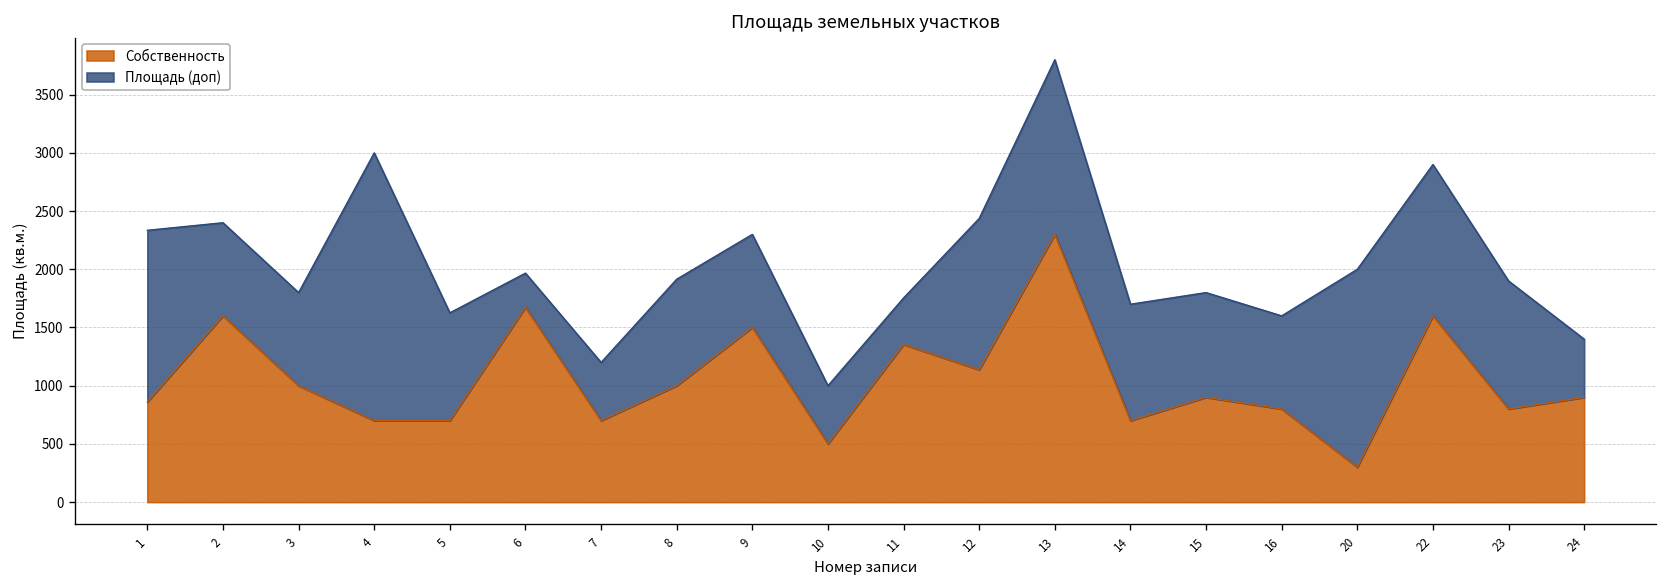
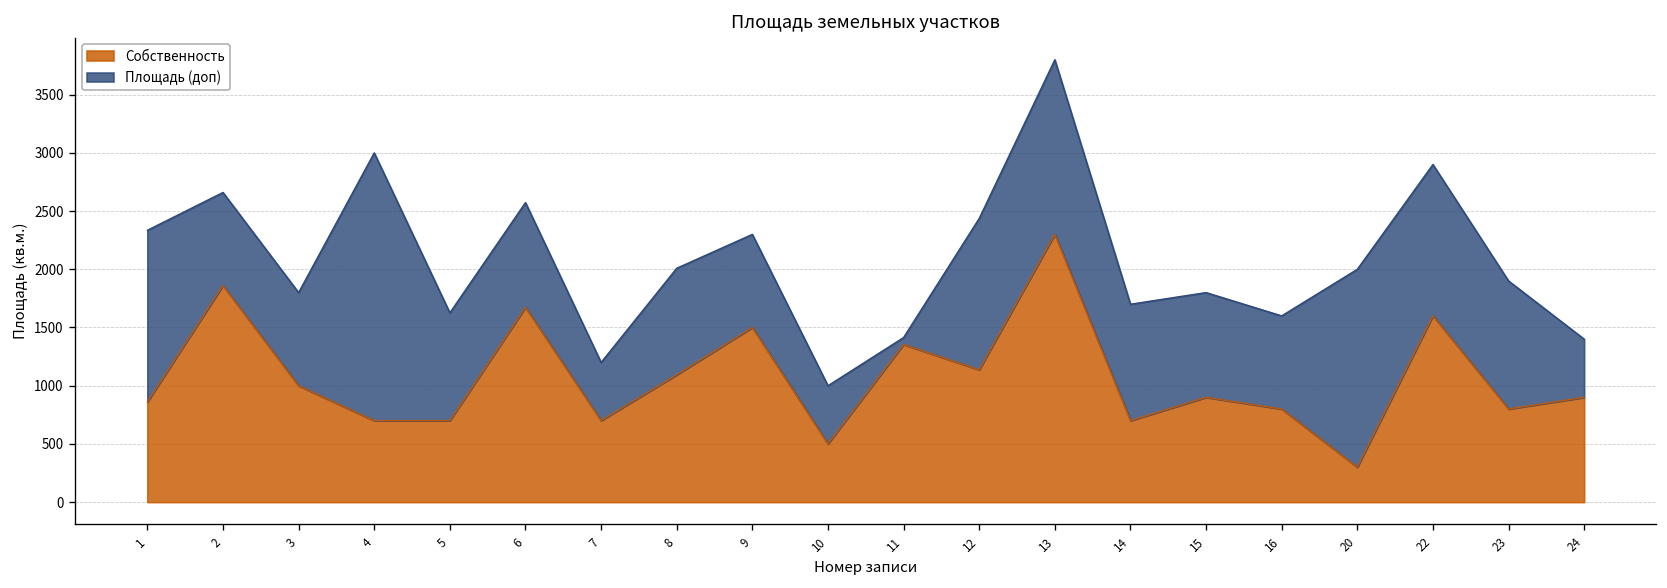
Собственность, 2: 1600 -> 1900
Площадь (доп), 6: 300 -> 900
Собственность, 8: 1000 -> 1100
Площадь (доп), 11: 400 -> 100
